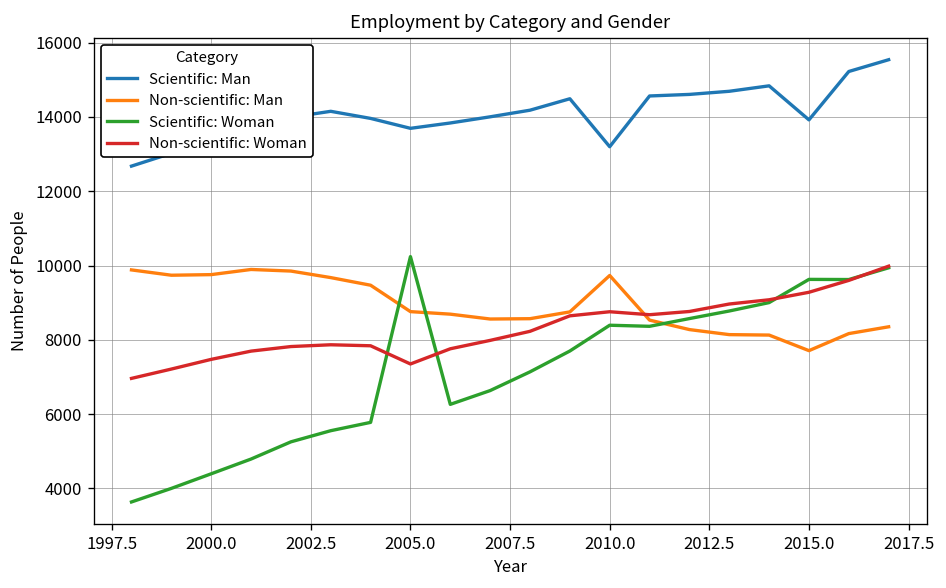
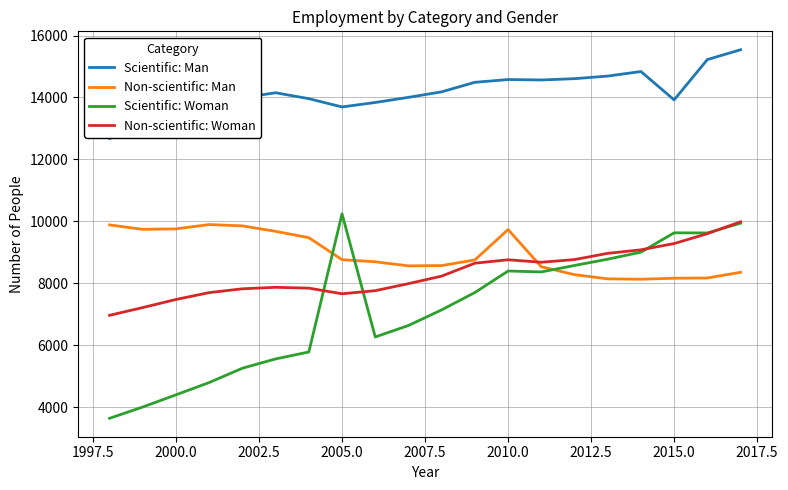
Non-scientific: Woman, 2005.0: 7400 -> 7700
Scientific: Man, 2010.0: 13200 -> 14600
Non-scientific: Man, 2015.0: 7700 -> 8200
